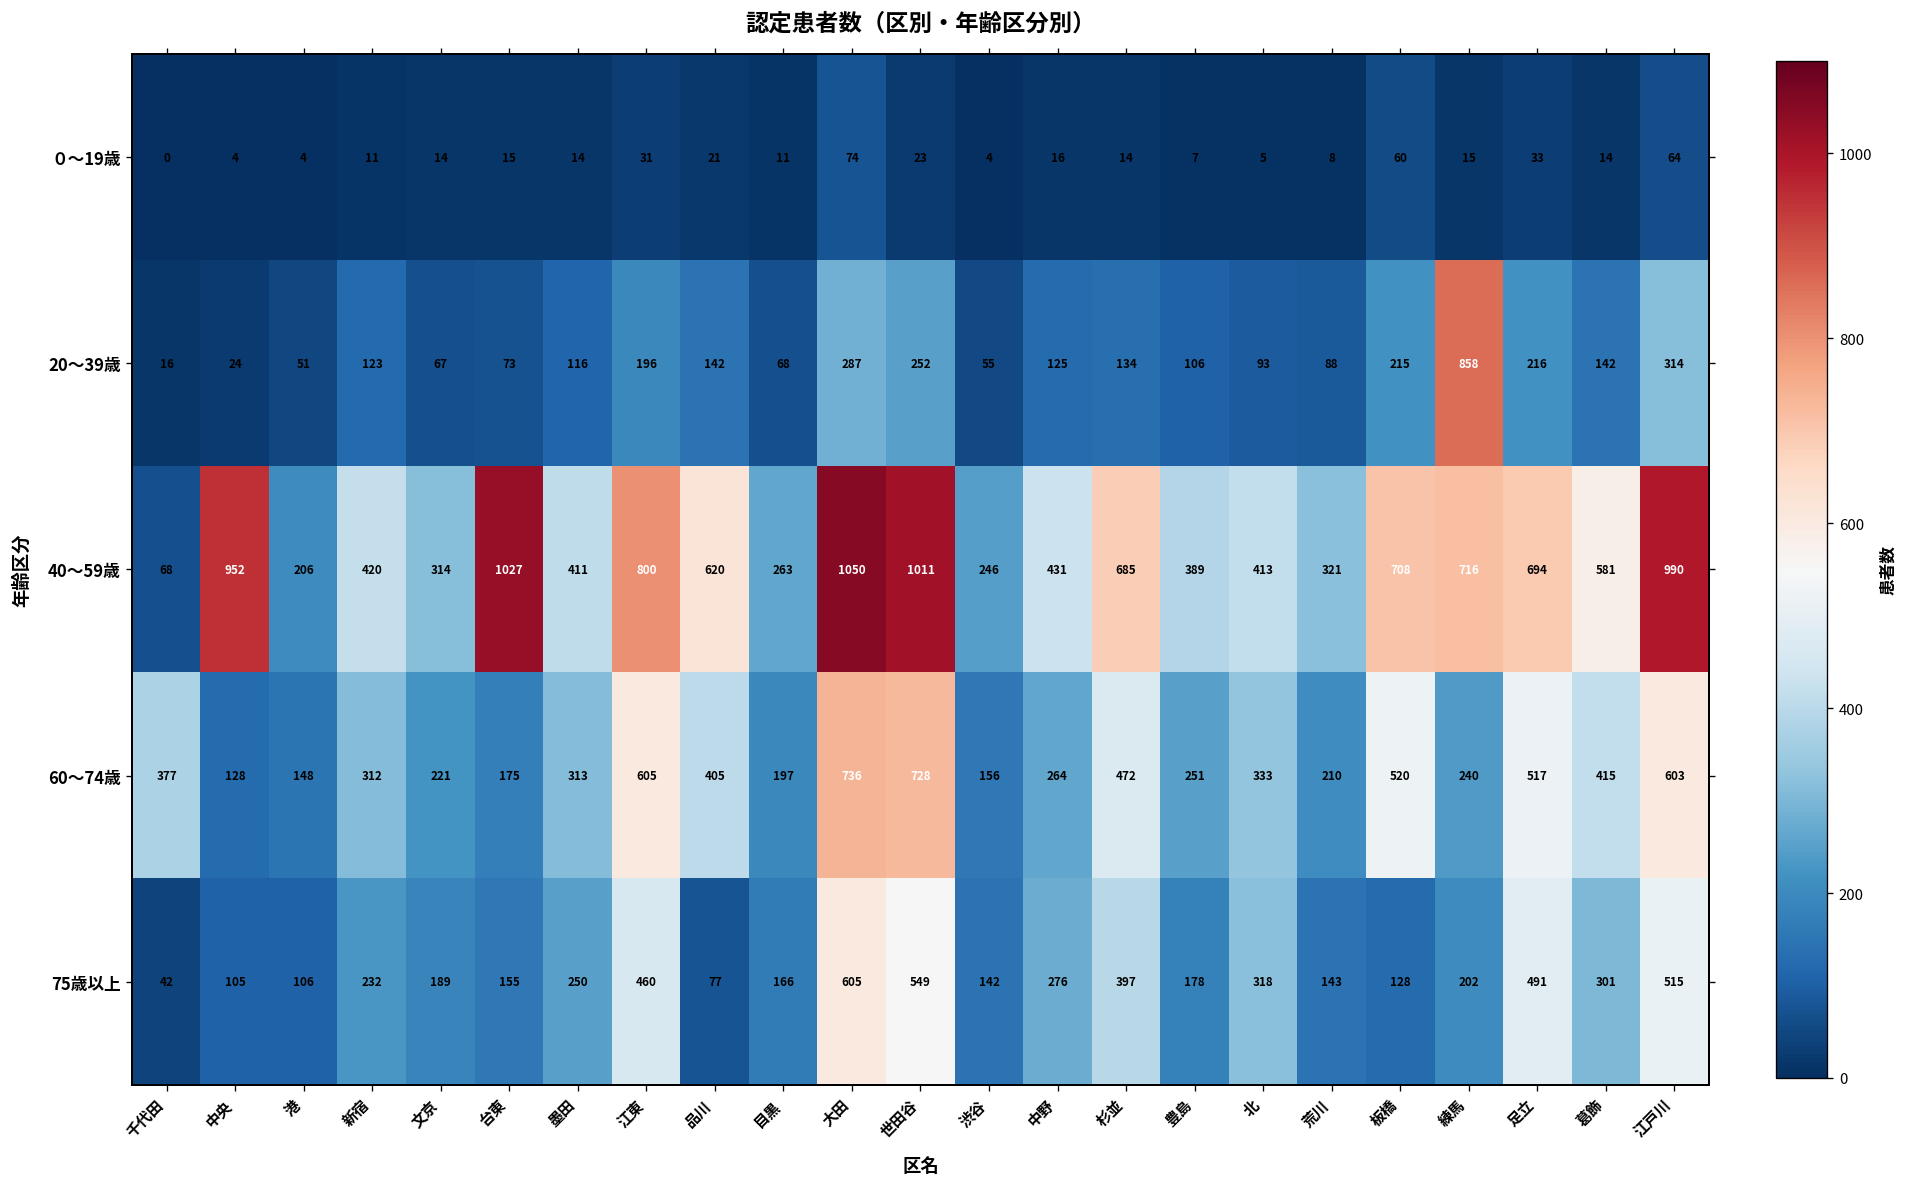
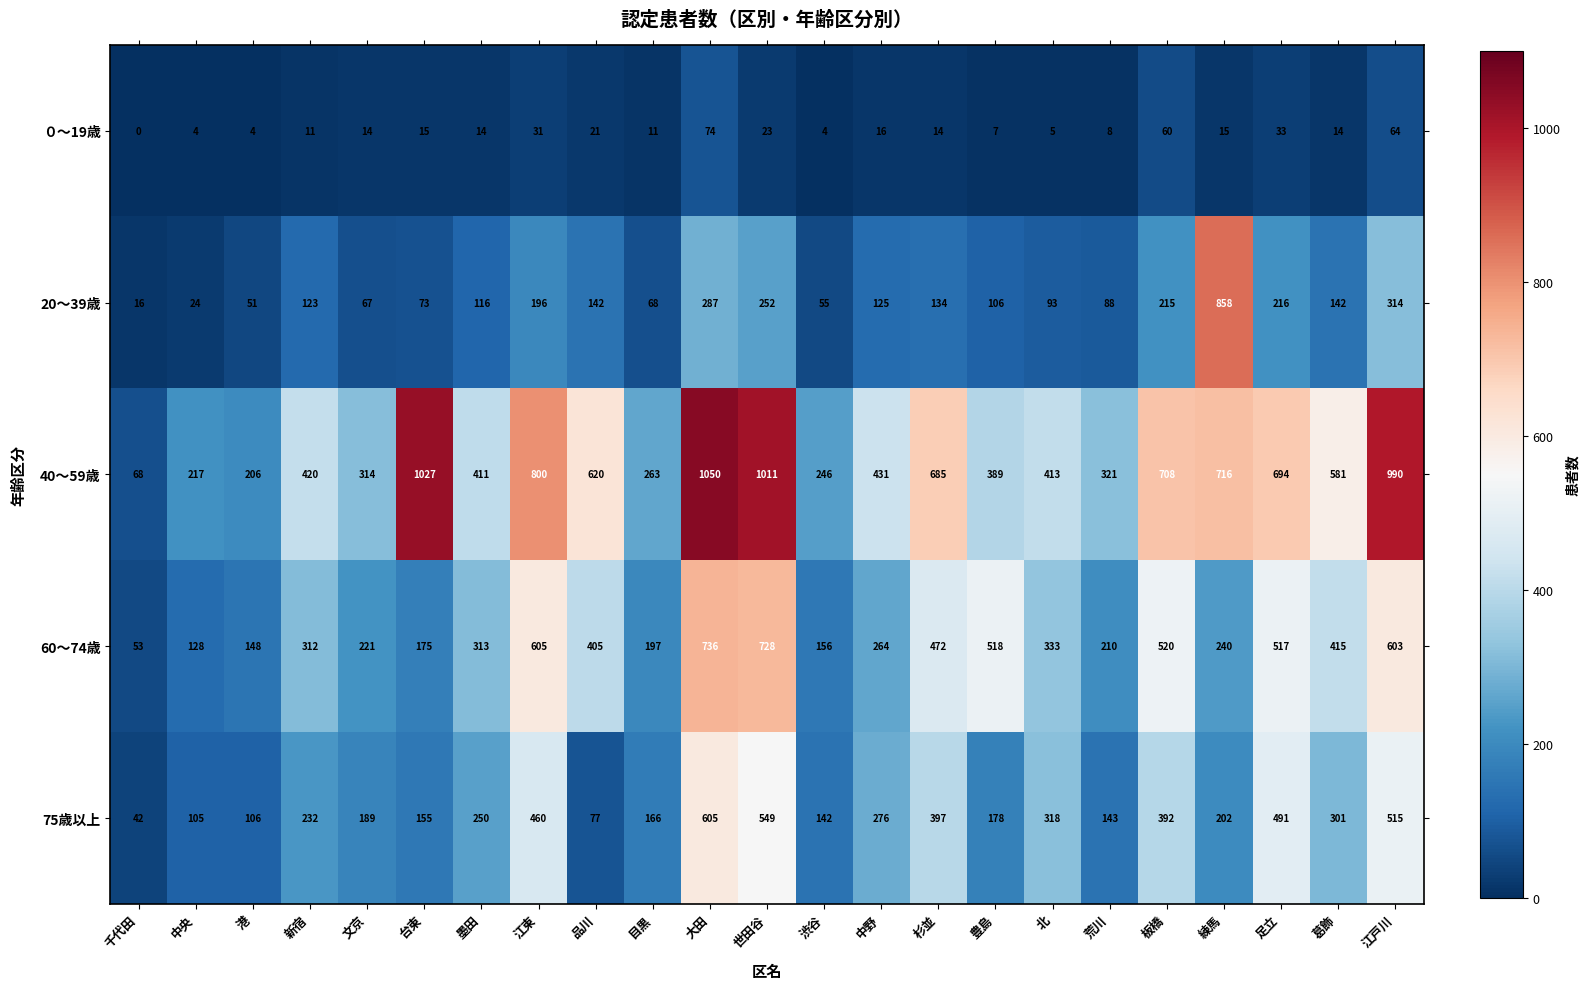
40～59歳, 中央: 952 -> 217
60～74歳, 千代田: 377 -> 53
60～74歳, 豊島: 251 -> 518
75歳以上, 板橋: 128 -> 392
